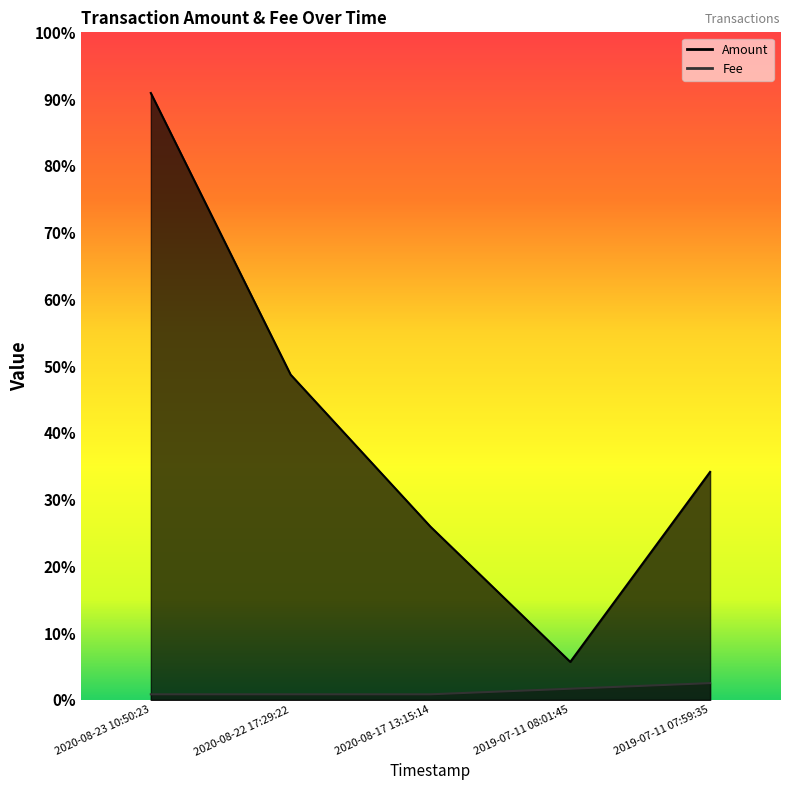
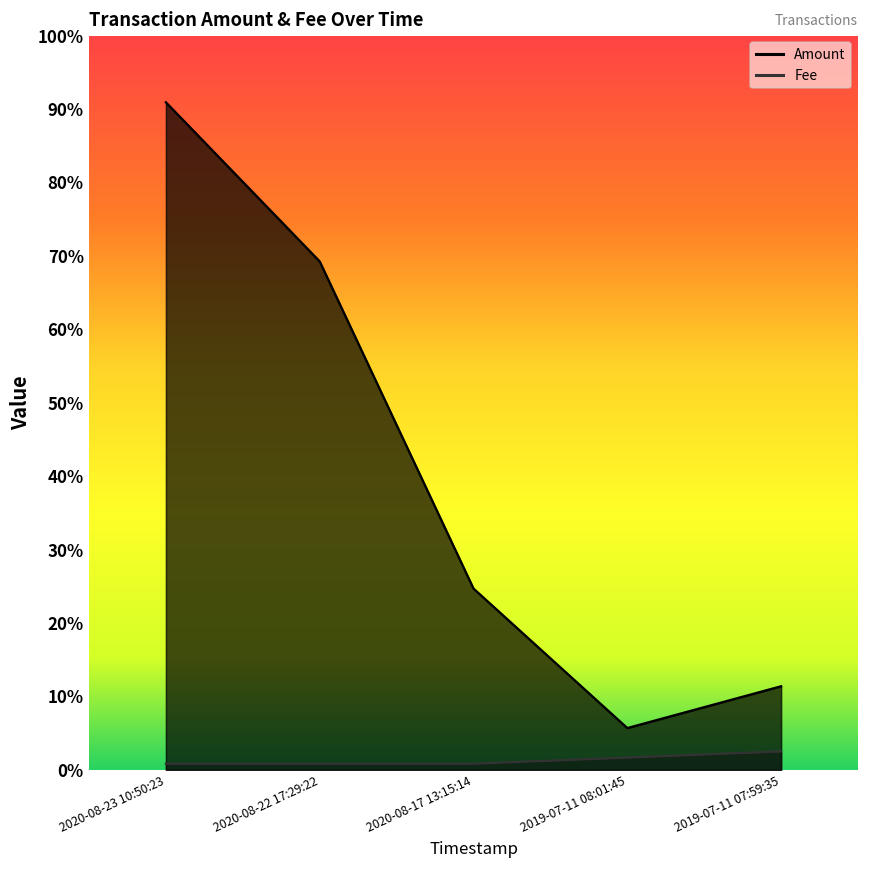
Amount, 2020-08-22 17:29:22: 49% -> 69%
Amount, 2020-08-17 13:15:14: 26% -> 25%
Amount, 2019-07-11 07:59:35: 34% -> 11%
